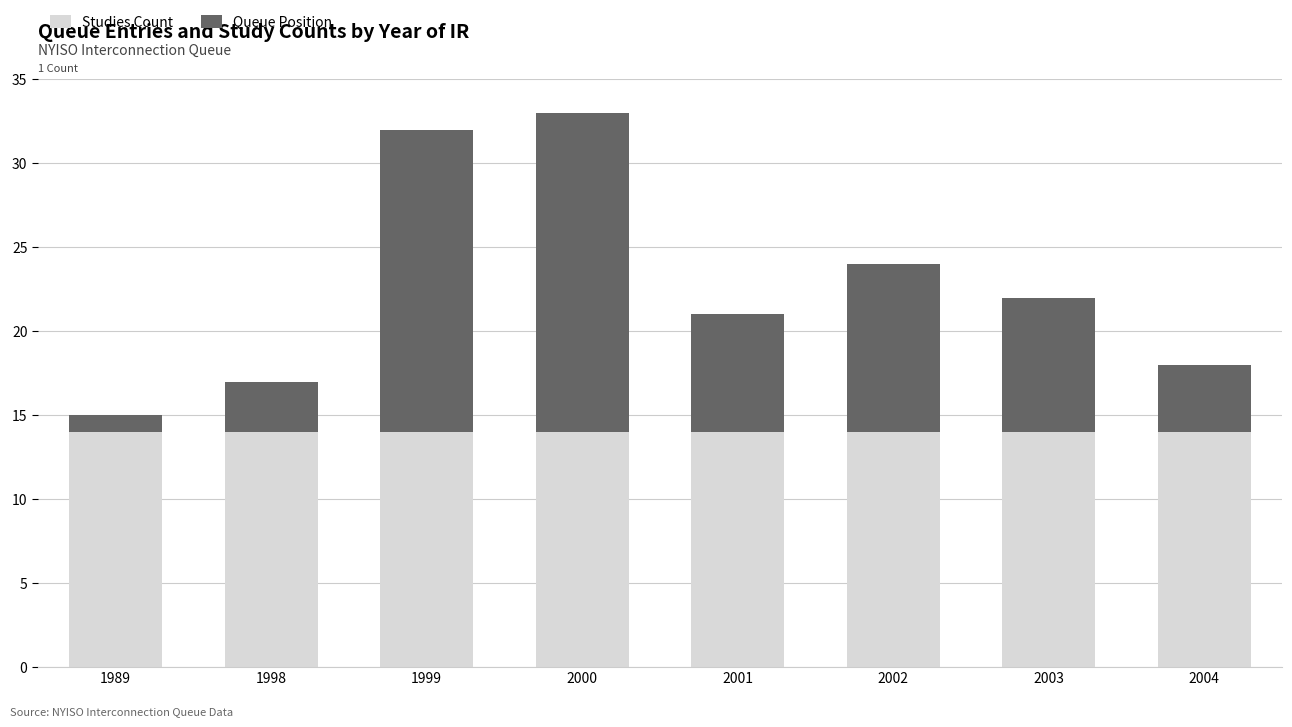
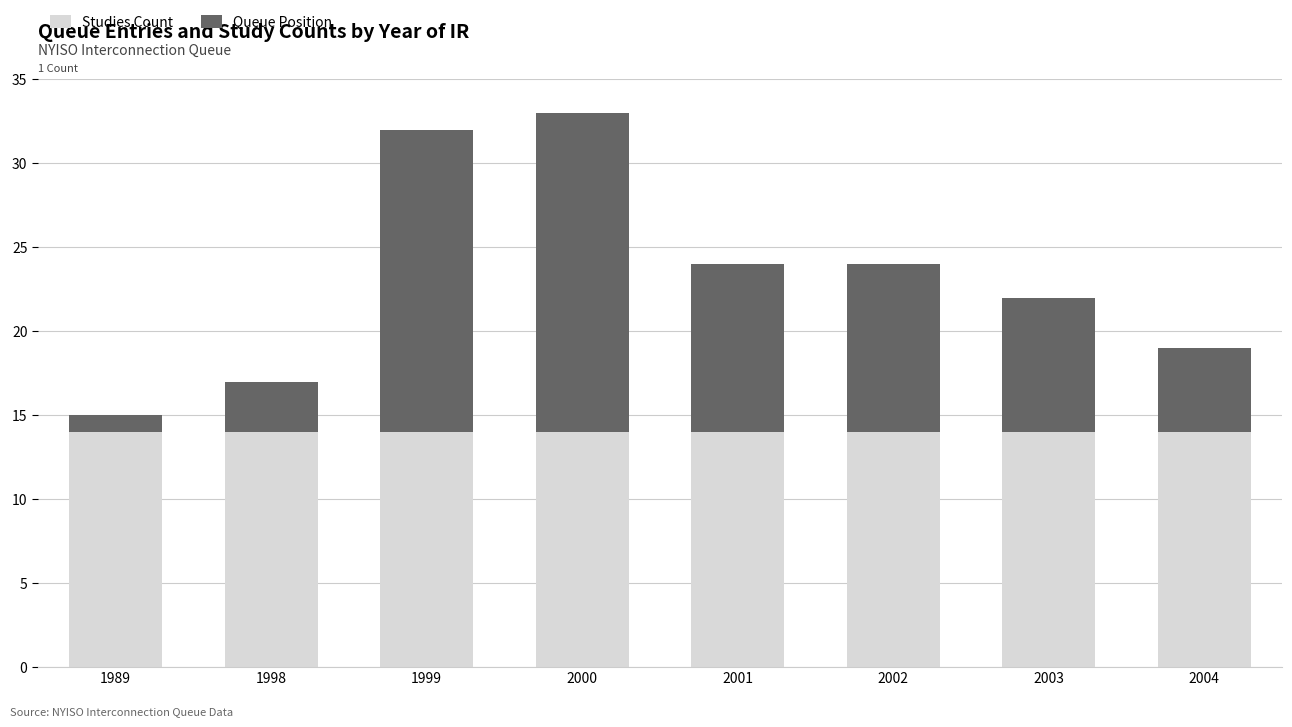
Queue Position, 2001: 7 -> 10
Queue Position, 2004: 4 -> 5
